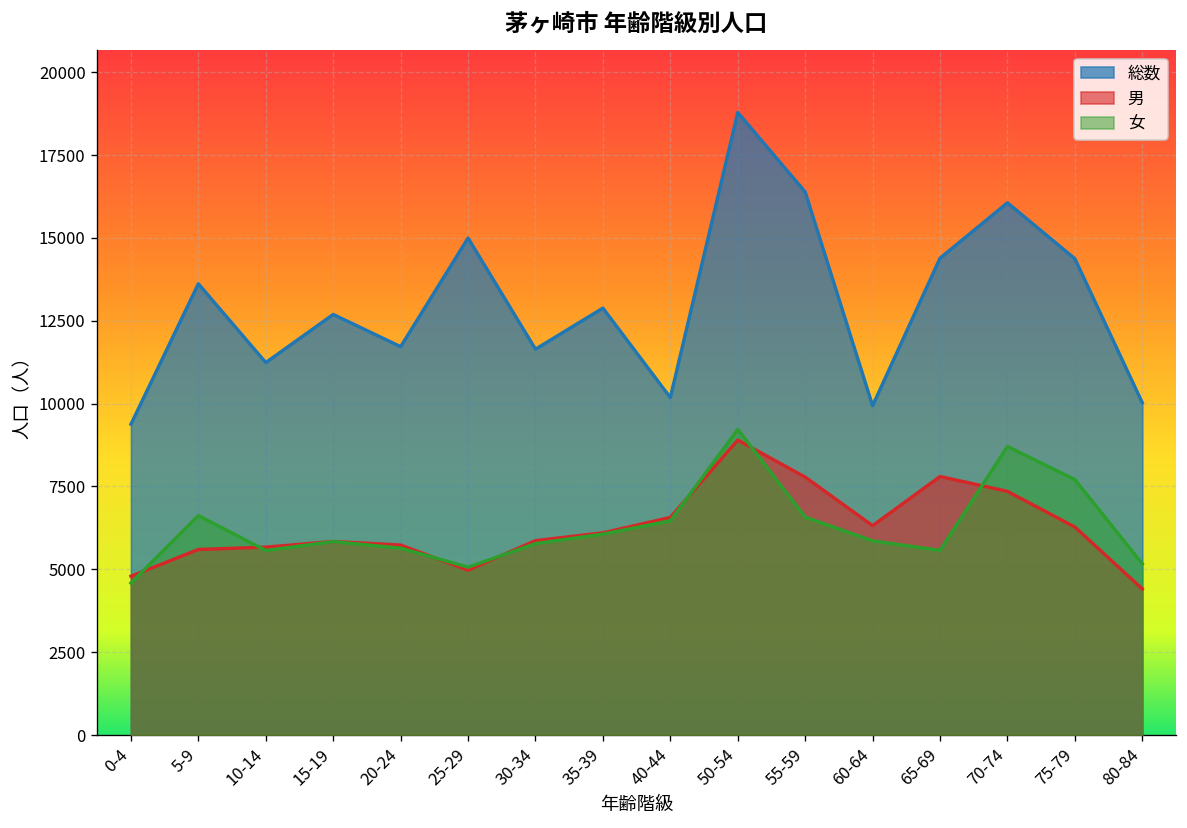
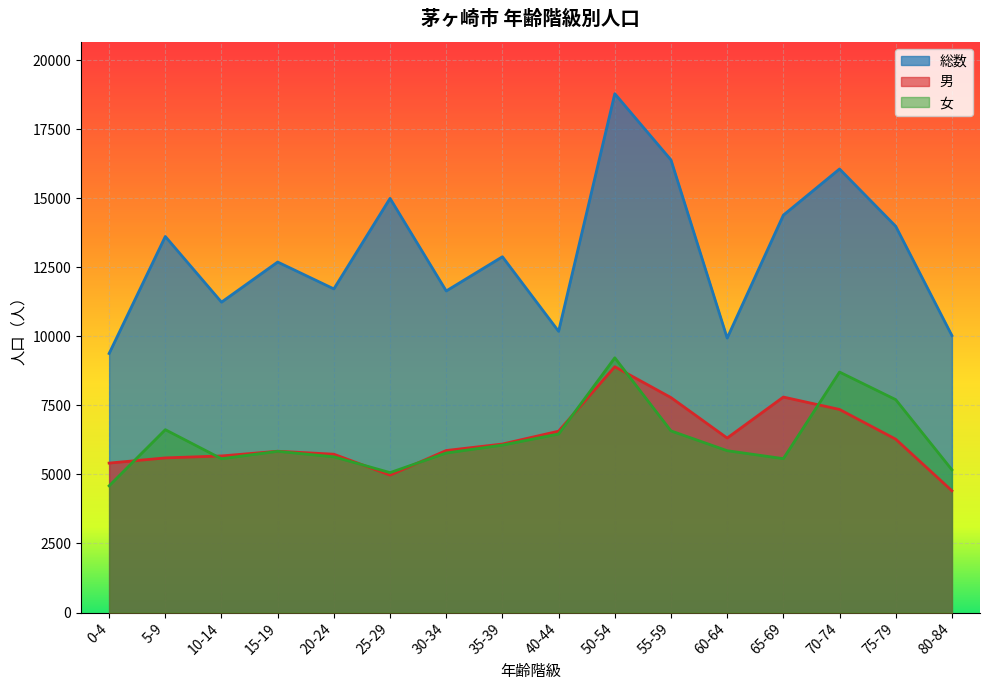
男, 0-4: 4800 -> 5400
総数, 75-79: 14400 -> 14000
